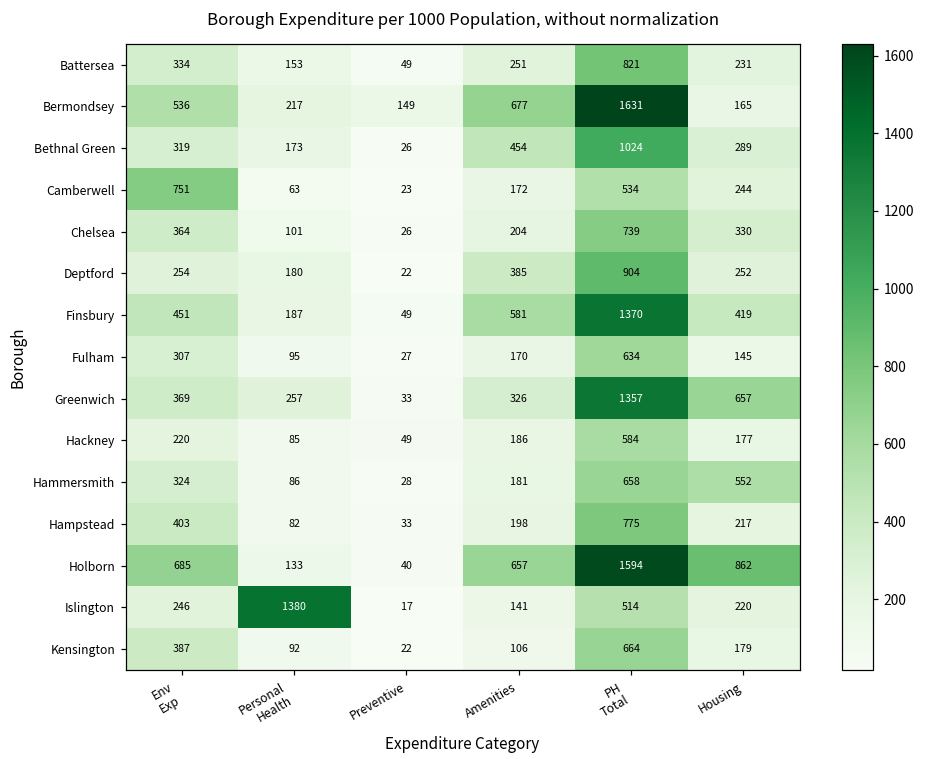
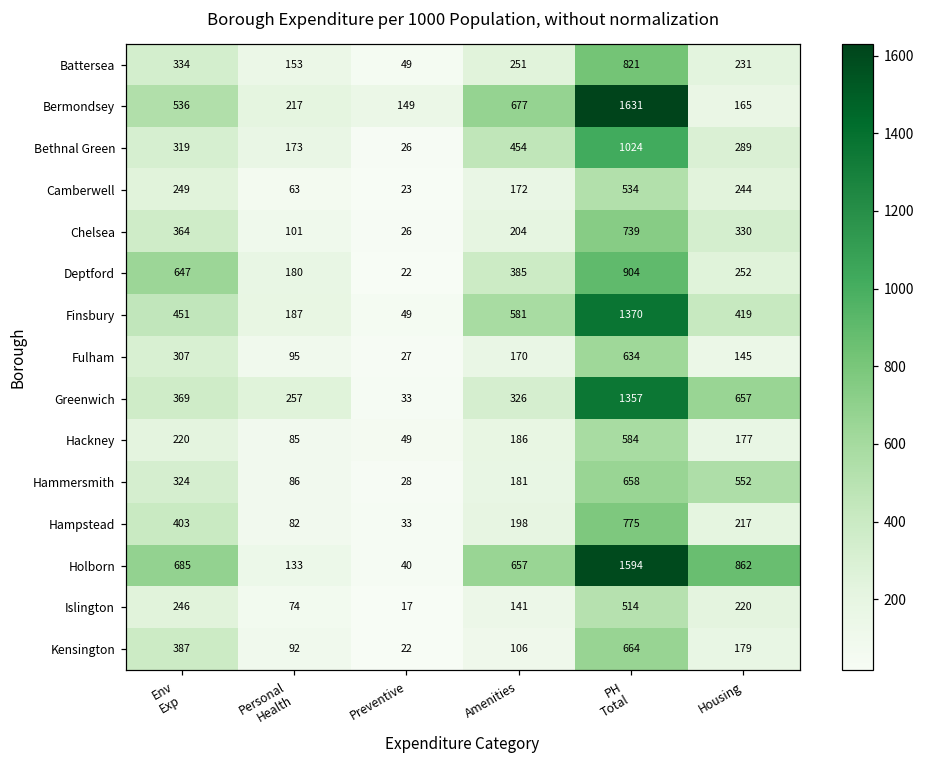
Camberwell, Env Exp: 751 -> 249
Deptford, Env Exp: 254 -> 647
Islington, Personal Health: 1380 -> 74
